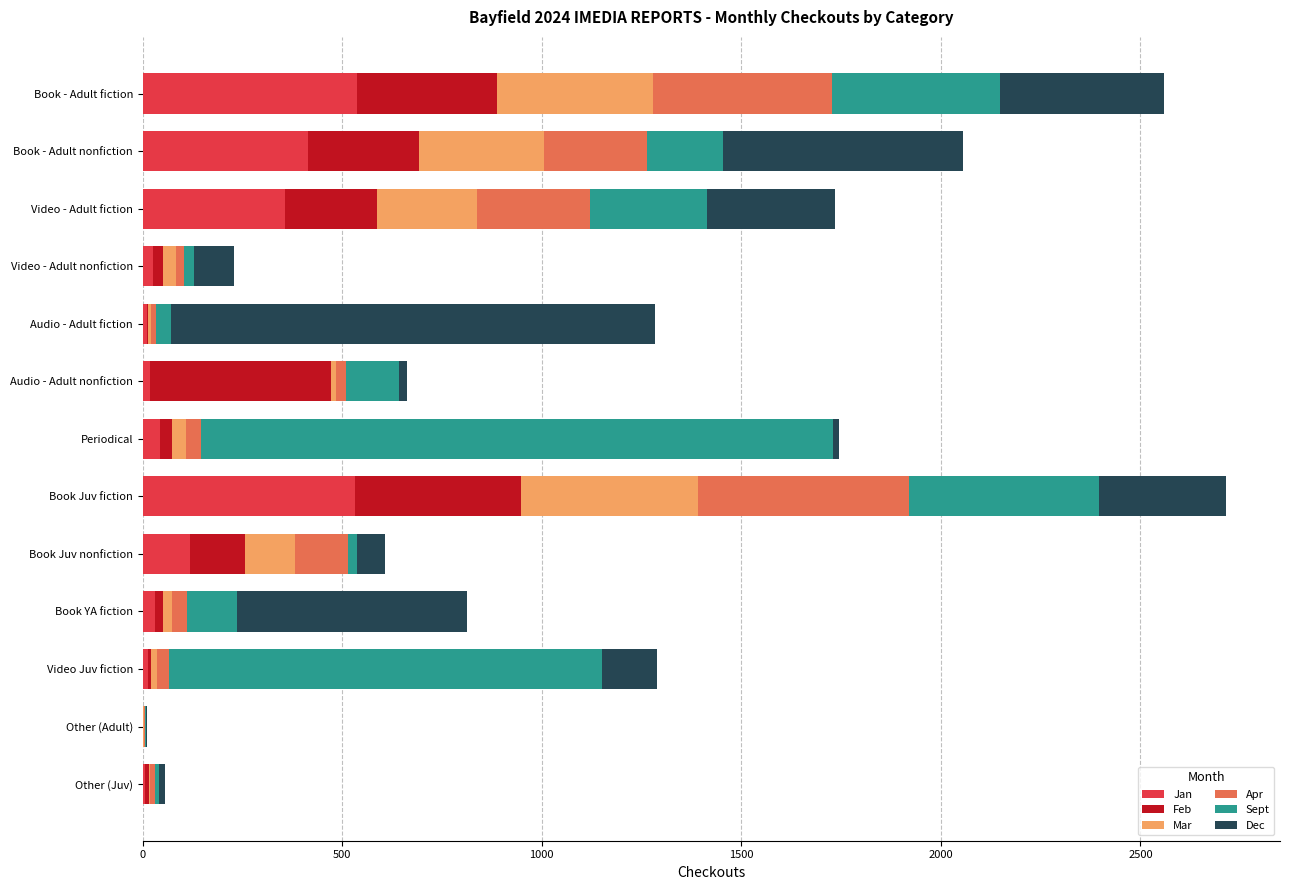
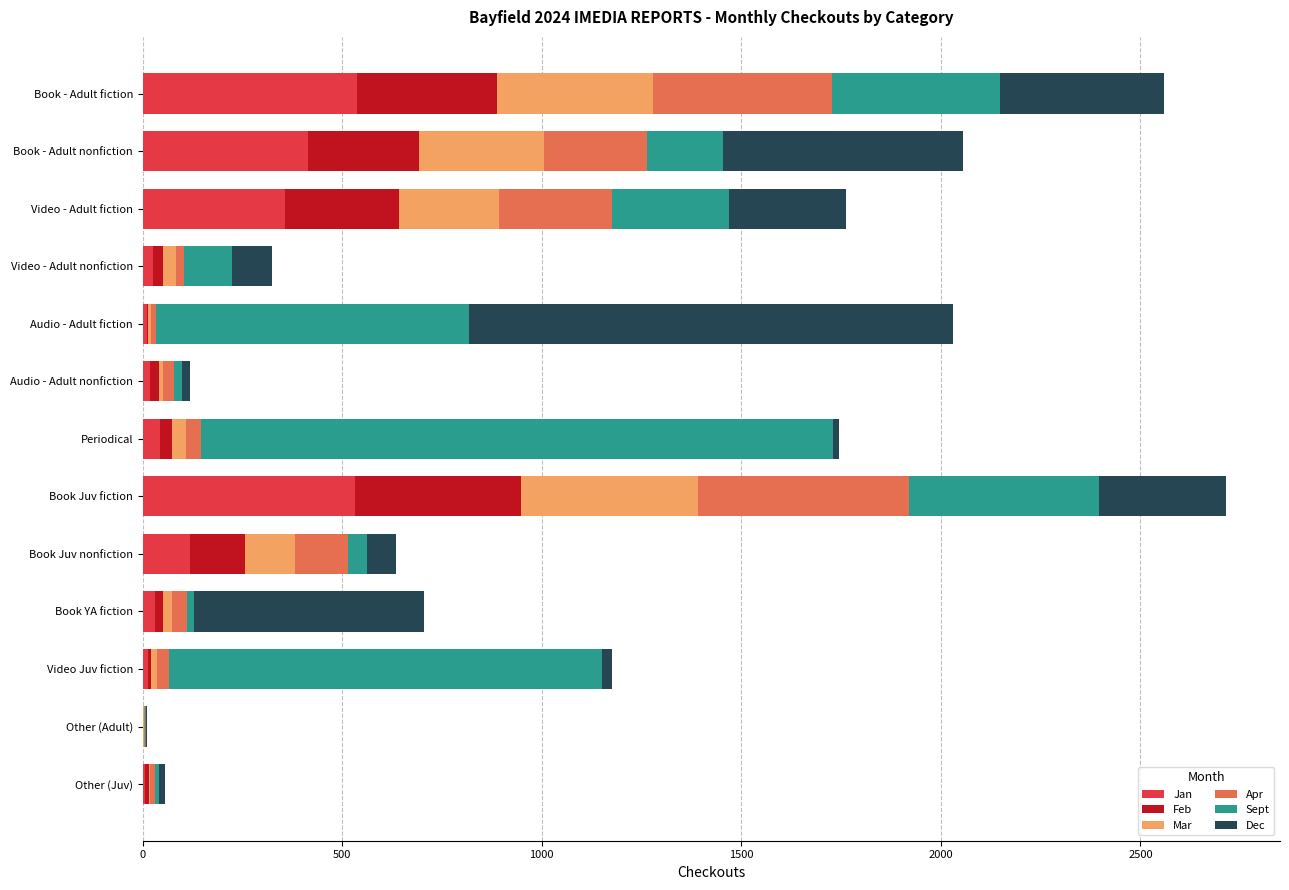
Feb, Video - Adult fiction: 230 -> 290
Dec, Video - Adult fiction: 320 -> 290
Sept, Video - Adult nonfiction: 30 -> 120
Sept, Audio - Adult fiction: 40 -> 790
Feb, Audio - Adult nonfiction: 450 -> 20
Sept, Audio - Adult nonfiction: 130 -> 20
Sept, Book Juv nonfiction: 20 -> 50
Sept, Book YA fiction: 130 -> 20
Dec, Video Juv fiction: 140 -> 30
